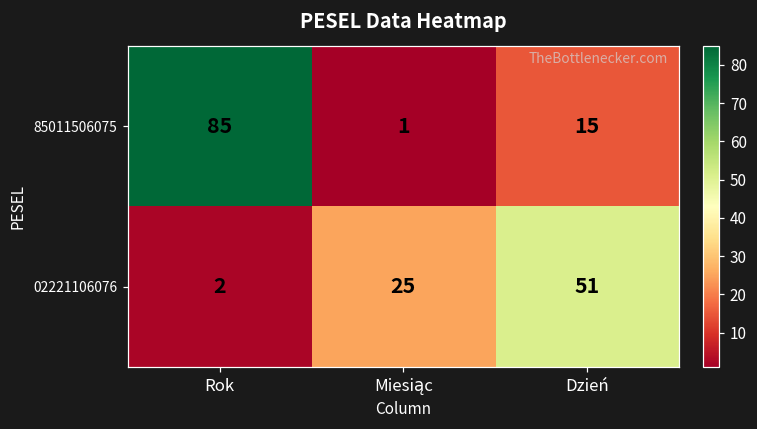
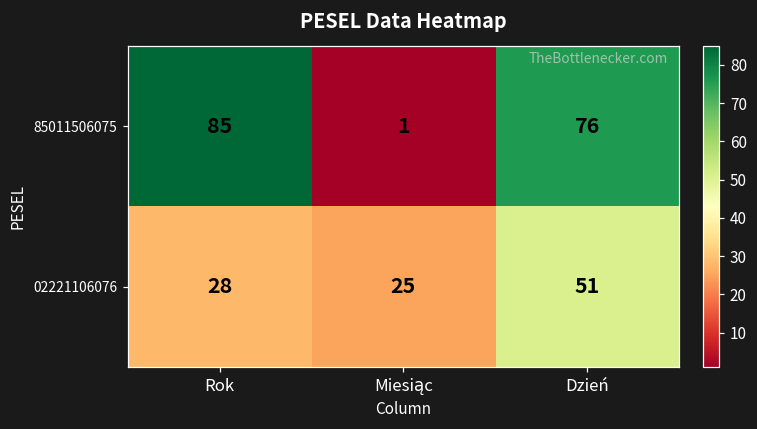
85011506075, Dzień: 15 -> 76
02221106076, Rok: 2 -> 28
